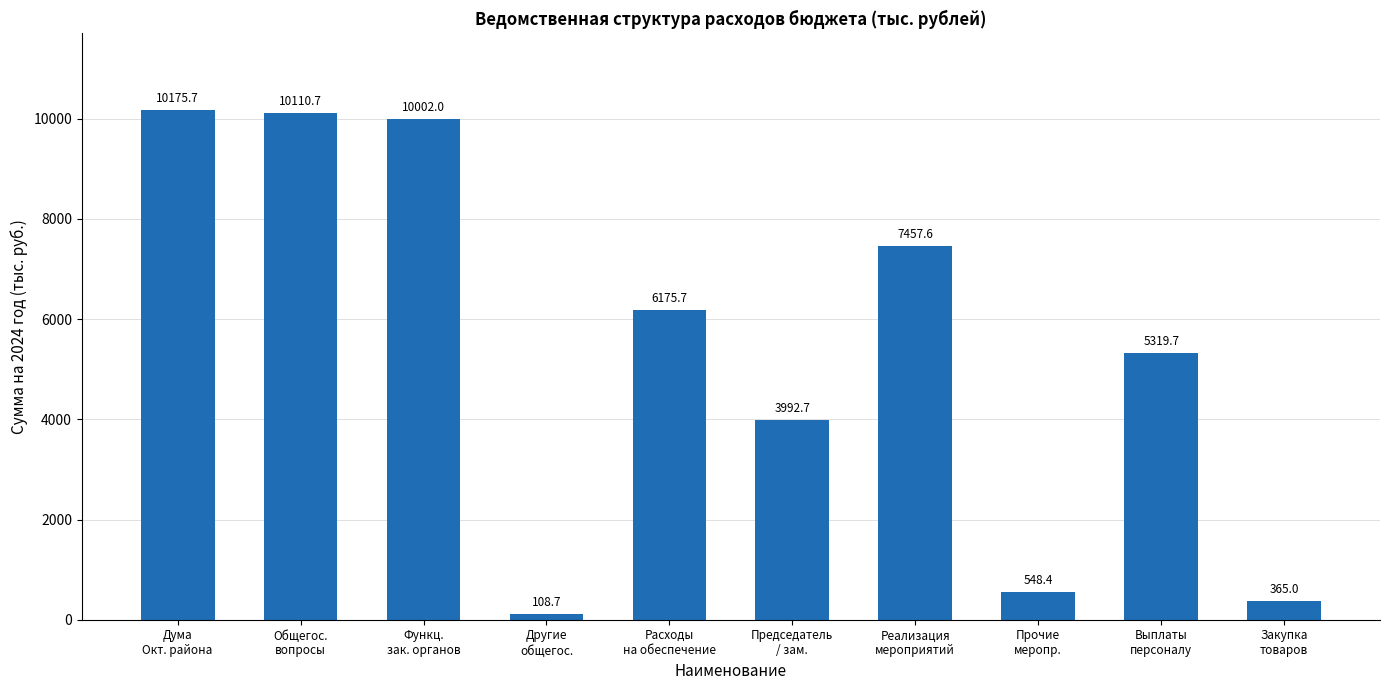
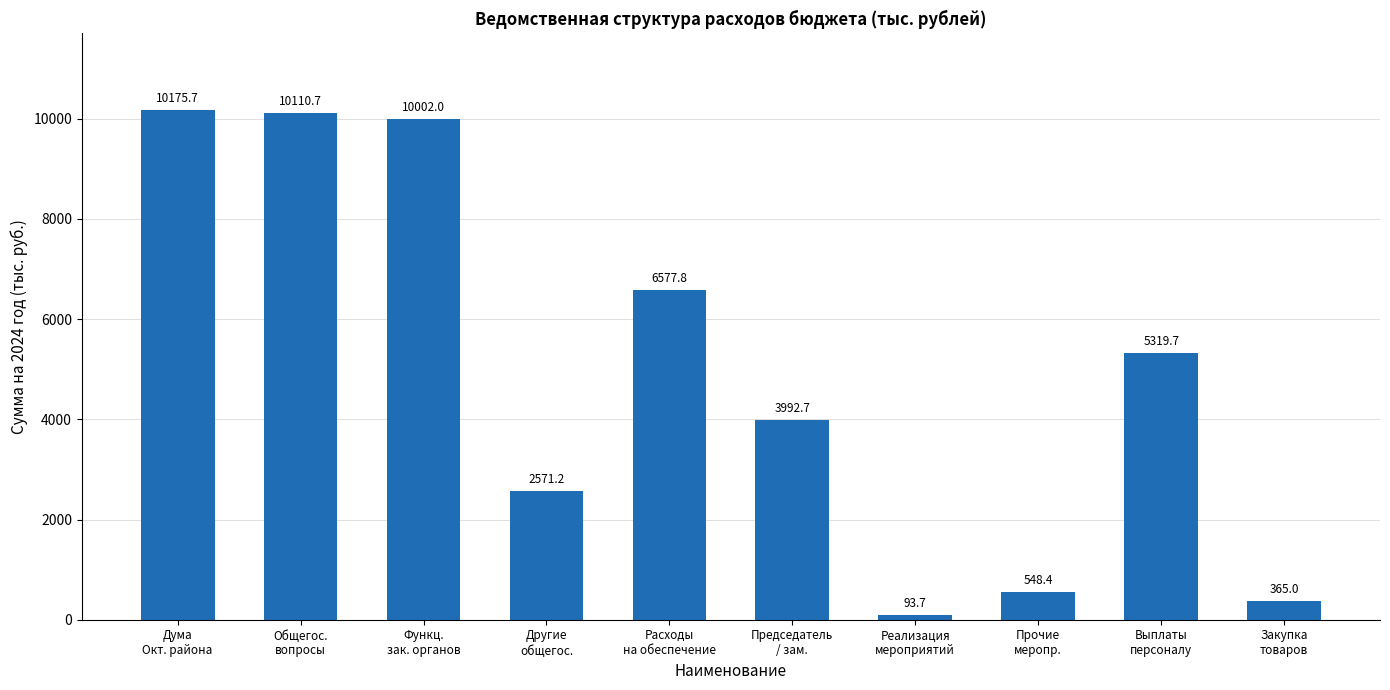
Другие общегос.: 108.7 -> 2571.2
Расходы на обеспечение: 6175.7 -> 6577.8
Реализация мероприятий: 7457.6 -> 93.7
